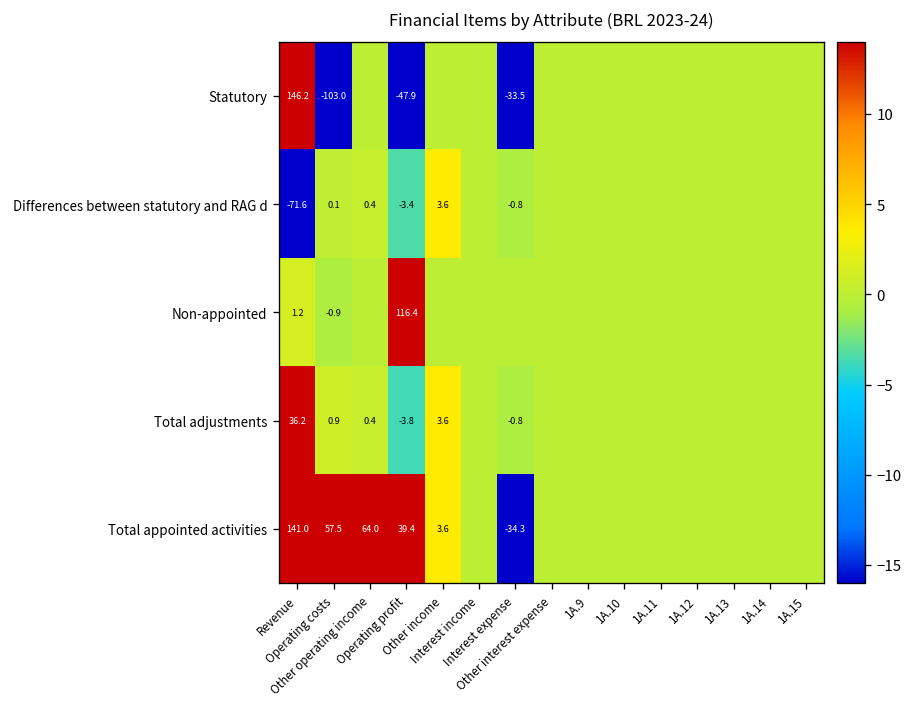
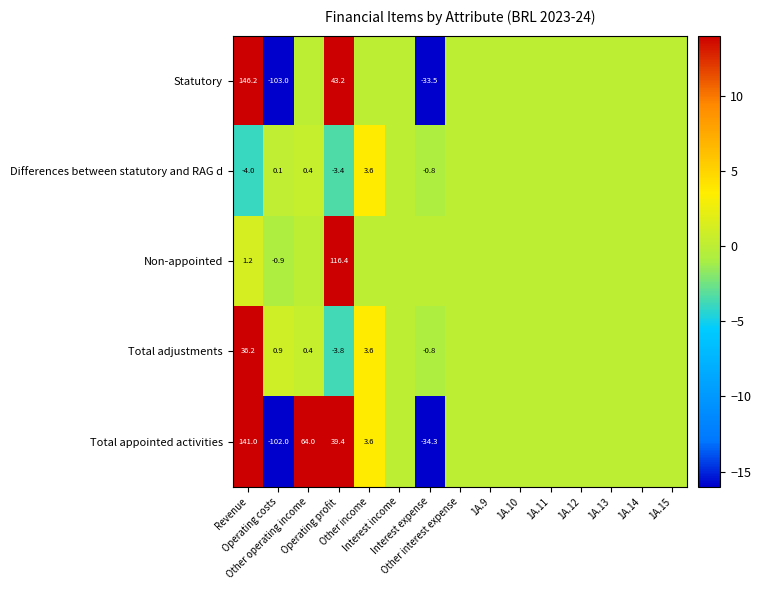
Statutory, Operating profit: -47.9 -> 43.2
Differences between statutory and RAG d, Revenue: -71.6 -> -4.0
Total appointed activities, Operating costs: 57.5 -> -102.0
